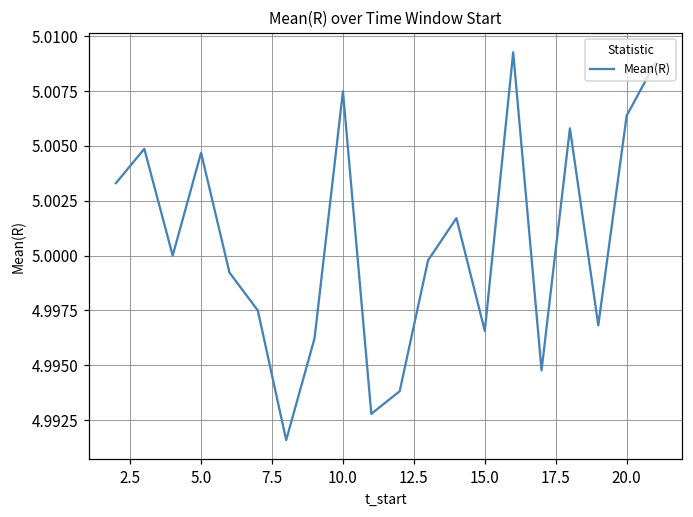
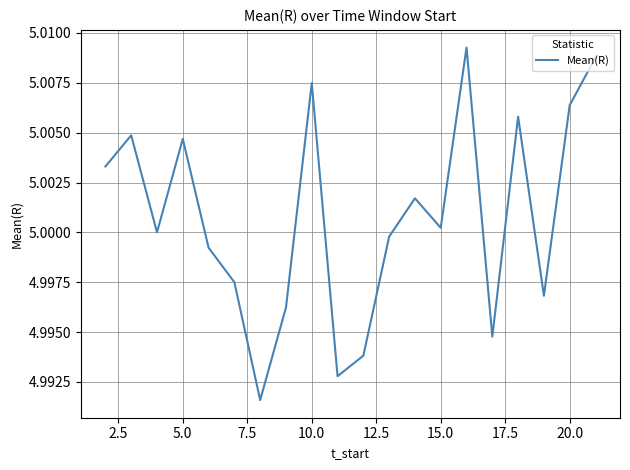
15.0: 4.9966 -> 5.0002
